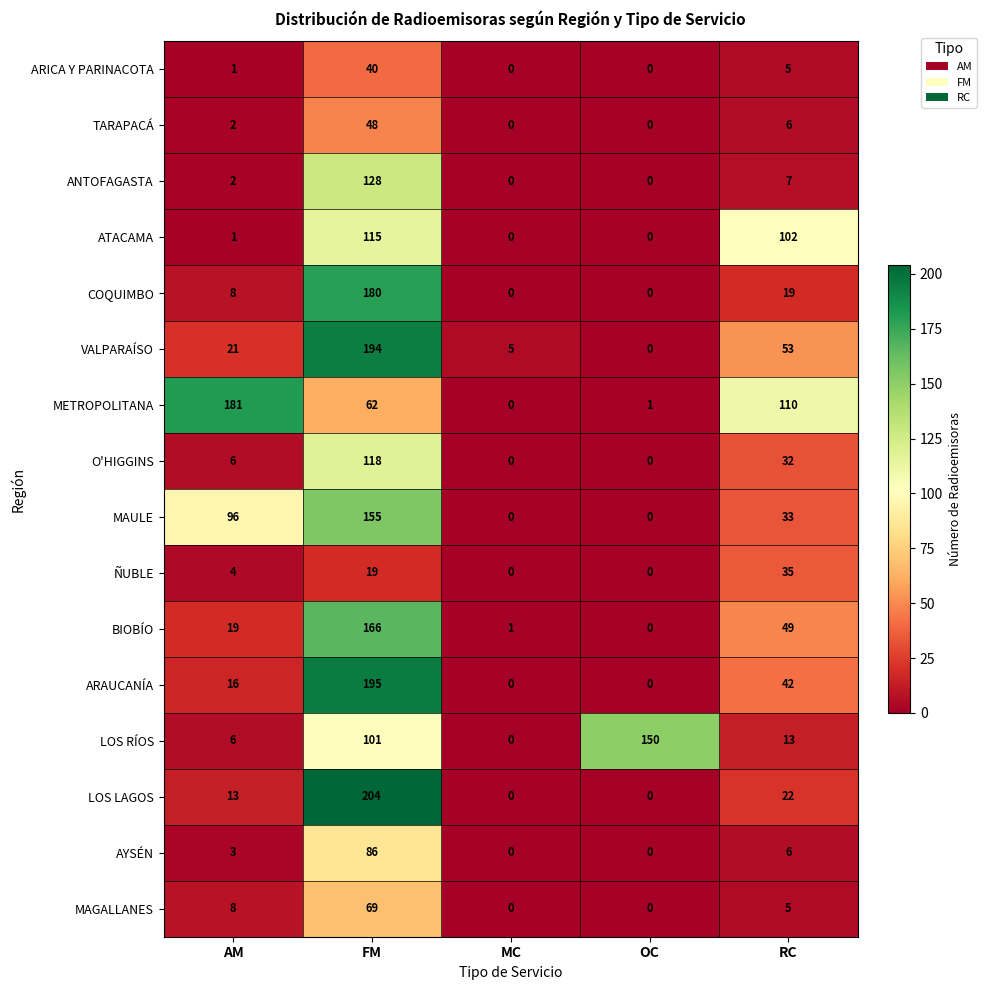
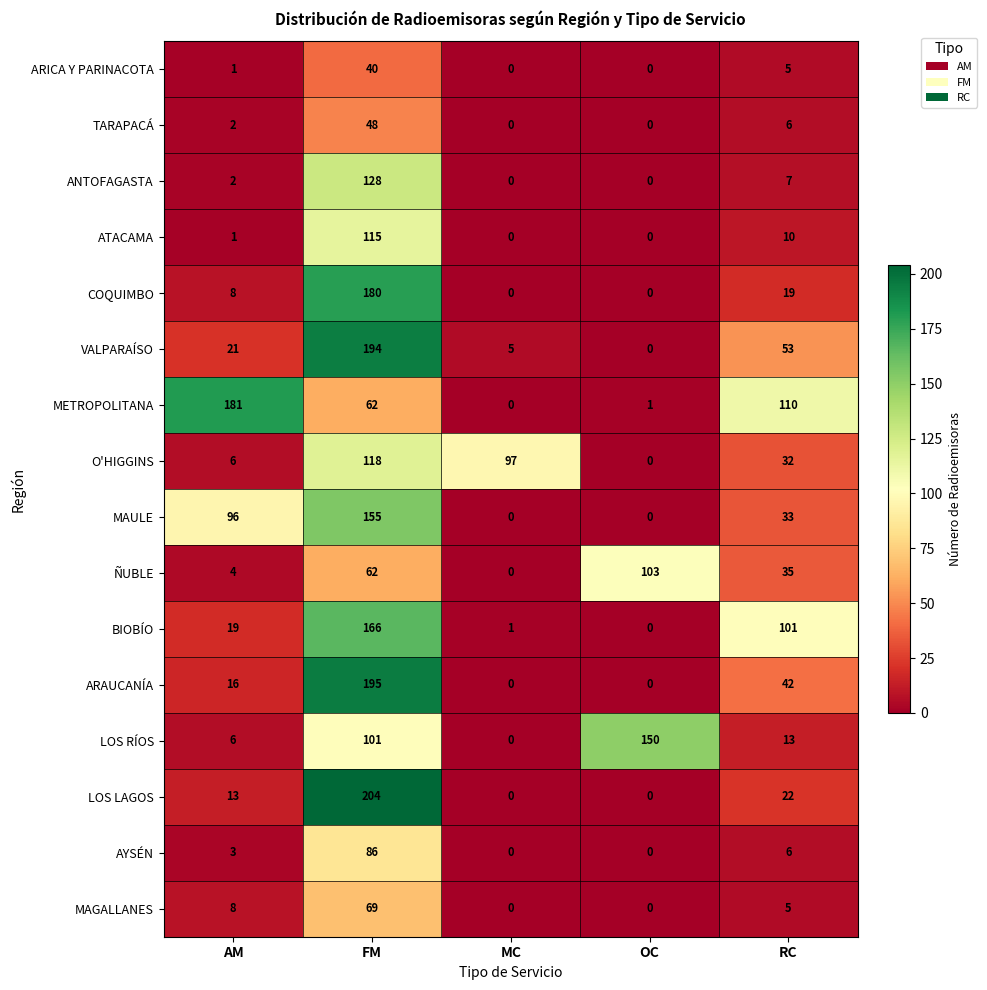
ATACAMA, RC: 102 -> 10
O'HIGGINS, MC: 0 -> 97
ÑUBLE, FM: 19 -> 62
ÑUBLE, OC: 0 -> 103
BIOBÍO, RC: 49 -> 101
